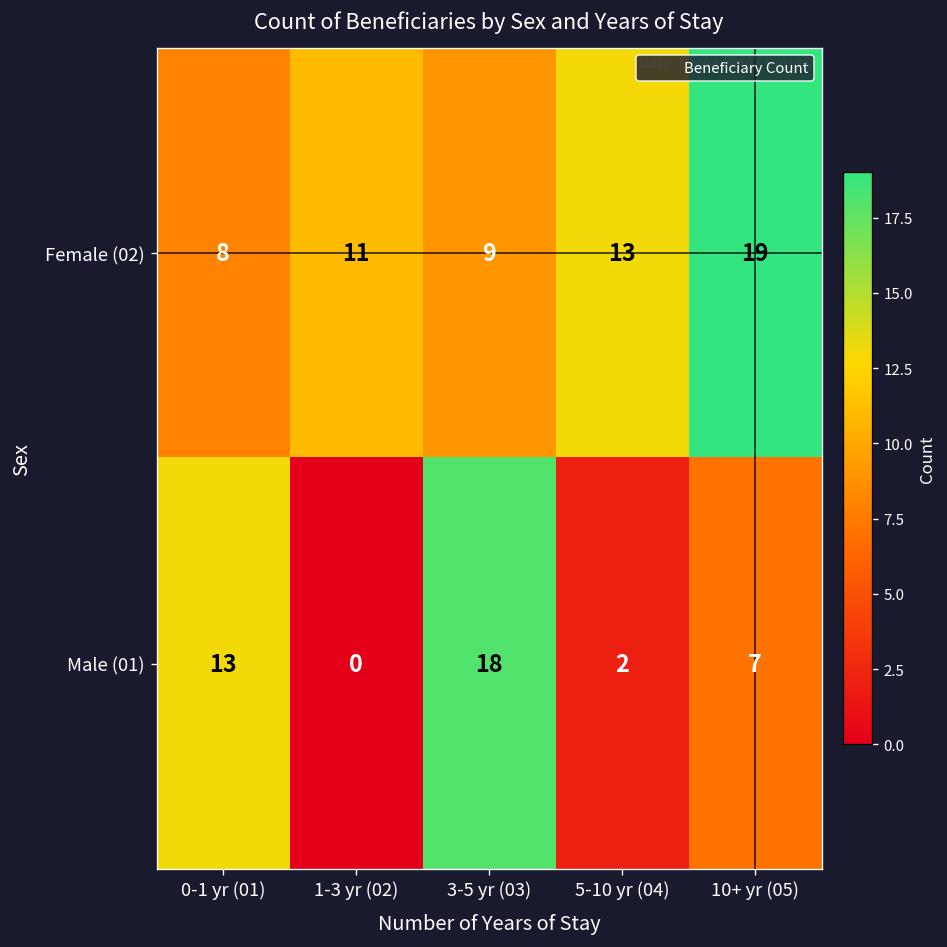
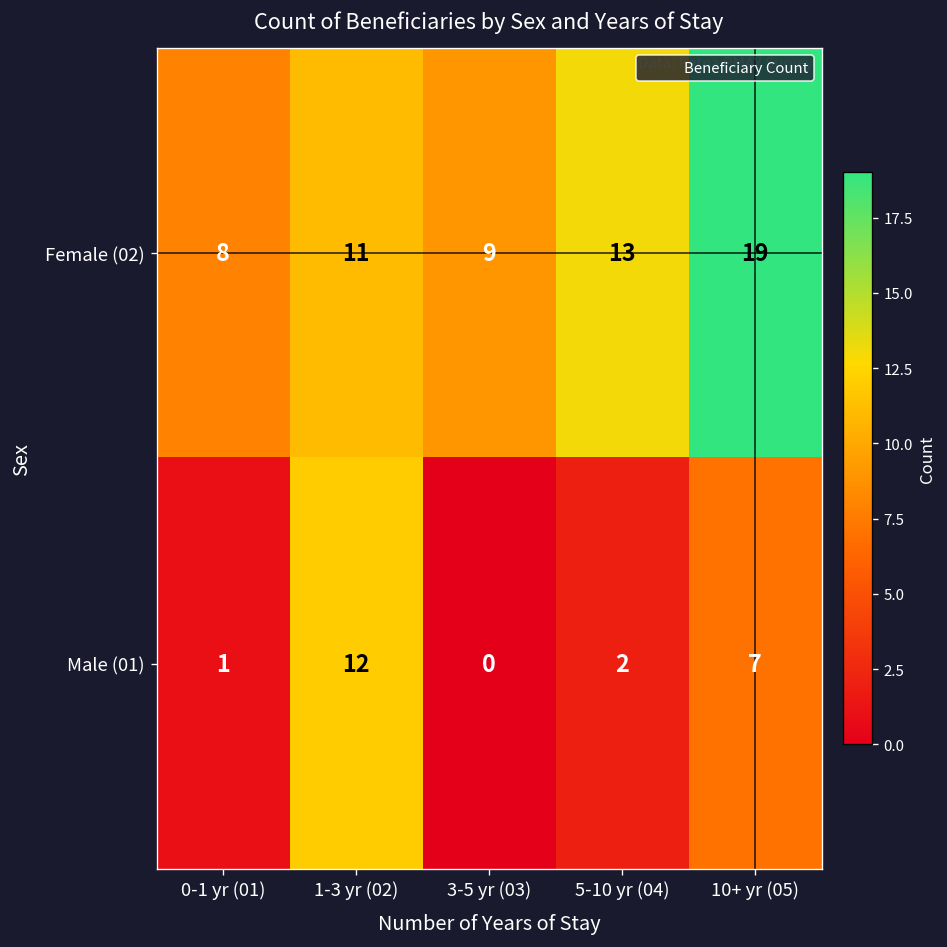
Male (01), 0-1 yr (01): 13 -> 1
Male (01), 1-3 yr (02): 0 -> 12
Male (01), 3-5 yr (03): 18 -> 0
